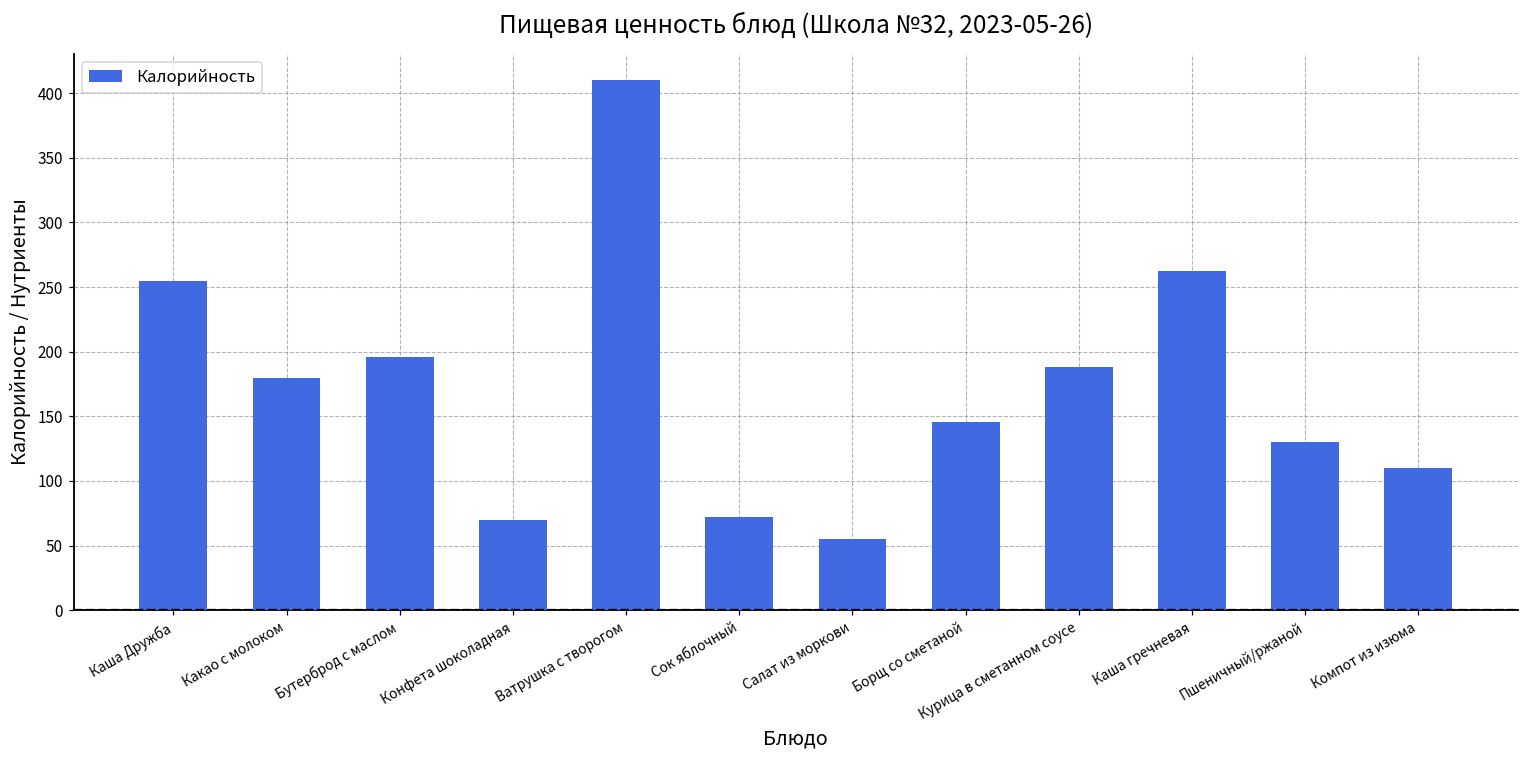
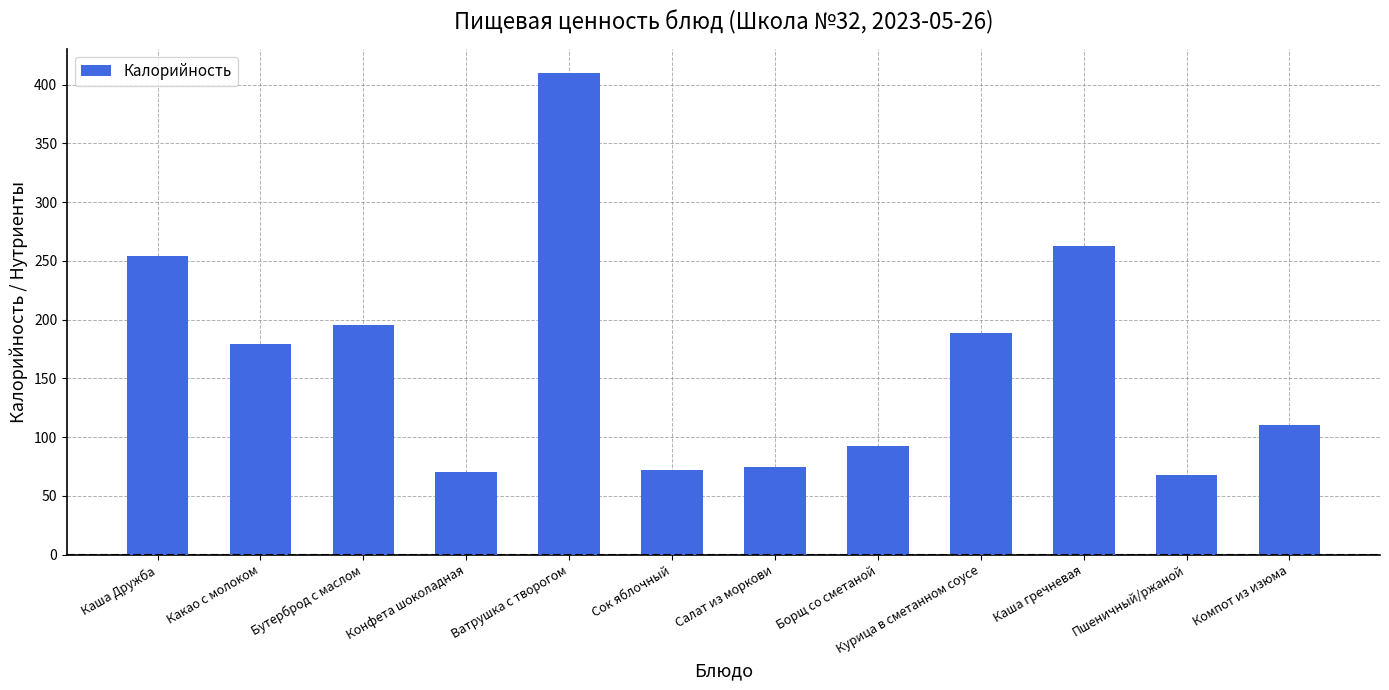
Салат из моркови: 55 -> 74
Борщ со сметаной: 146 -> 92
Пшеничный/ржаной: 130 -> 68
